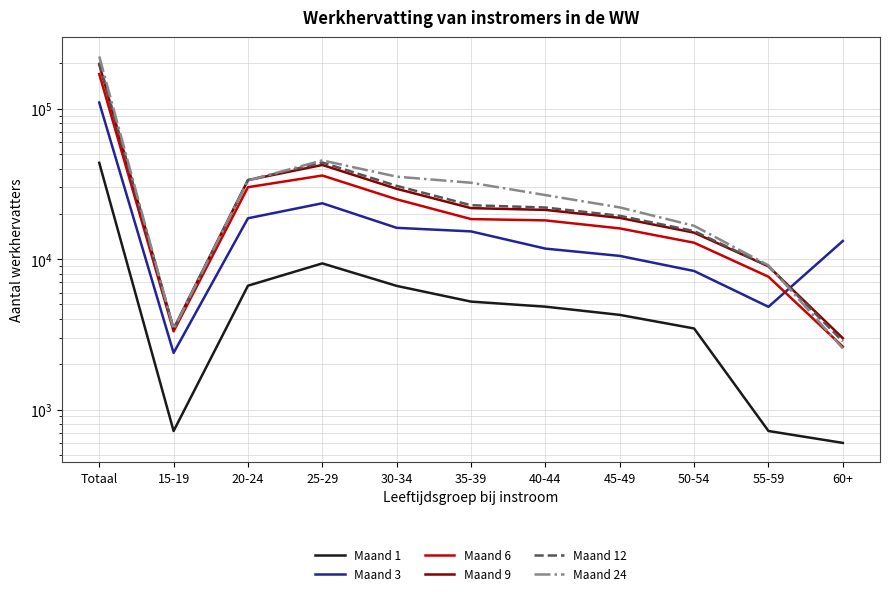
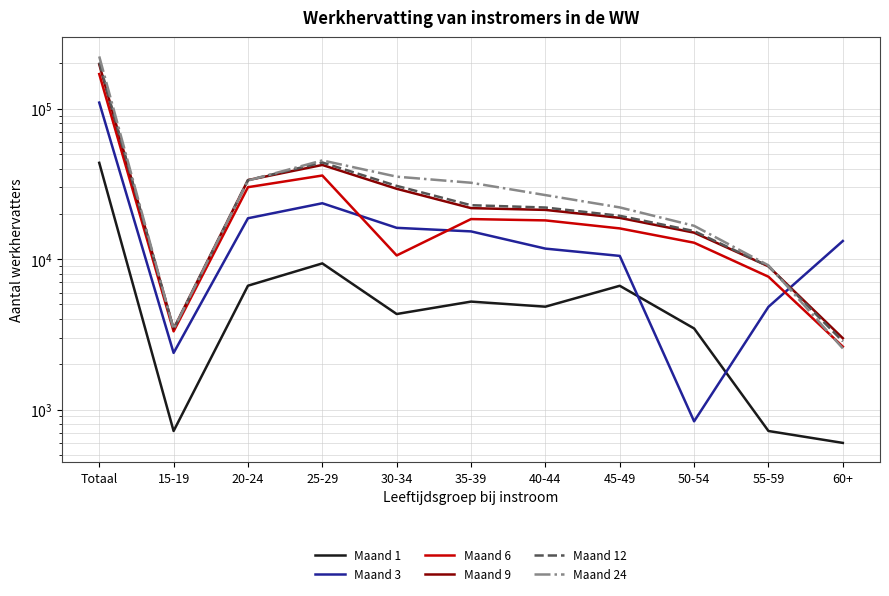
Maand 1, 30-34: 7000 -> 4300
Maand 6, 30-34: 25000 -> 11000
Maand 1, 45-49: 4300 -> 7000
Maand 3, 50-54: 8000 -> 800
